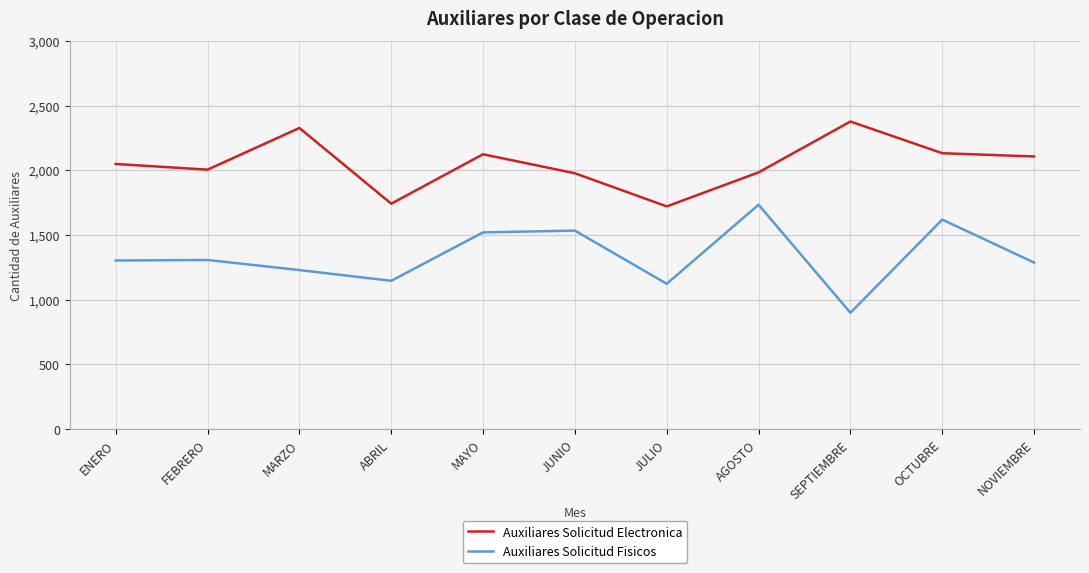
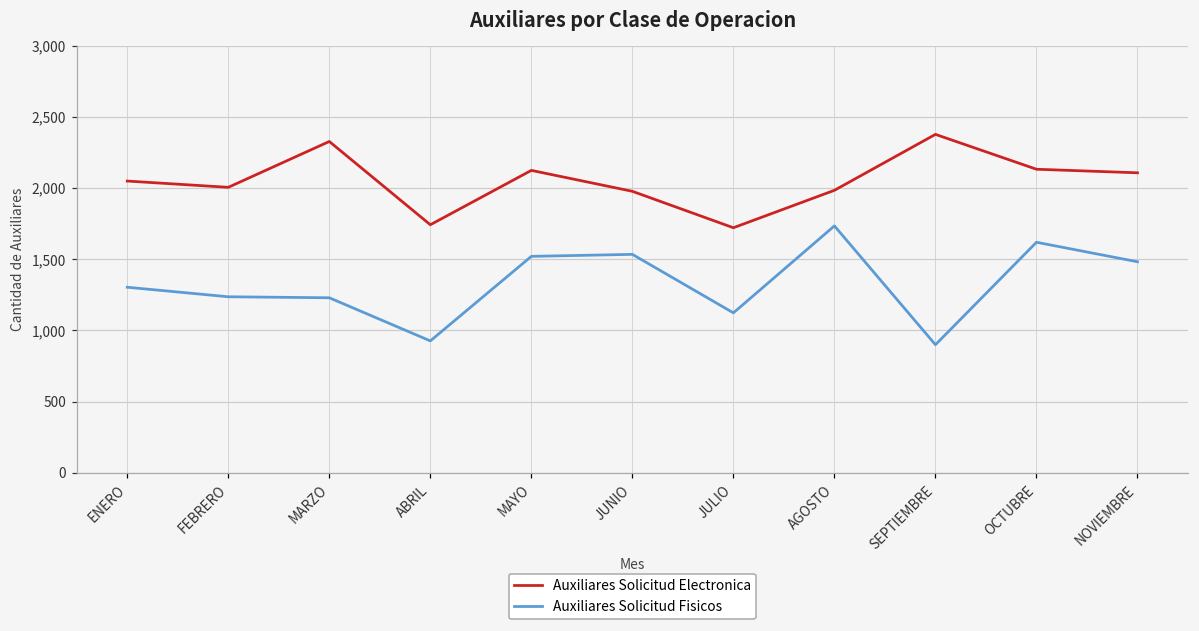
Auxiliares Solicitud Fisicos, FEBRERO: 1,310 -> 1,240
Auxiliares Solicitud Fisicos, ABRIL: 1,150 -> 930
Auxiliares Solicitud Fisicos, NOVIEMBRE: 1,290 -> 1,480
